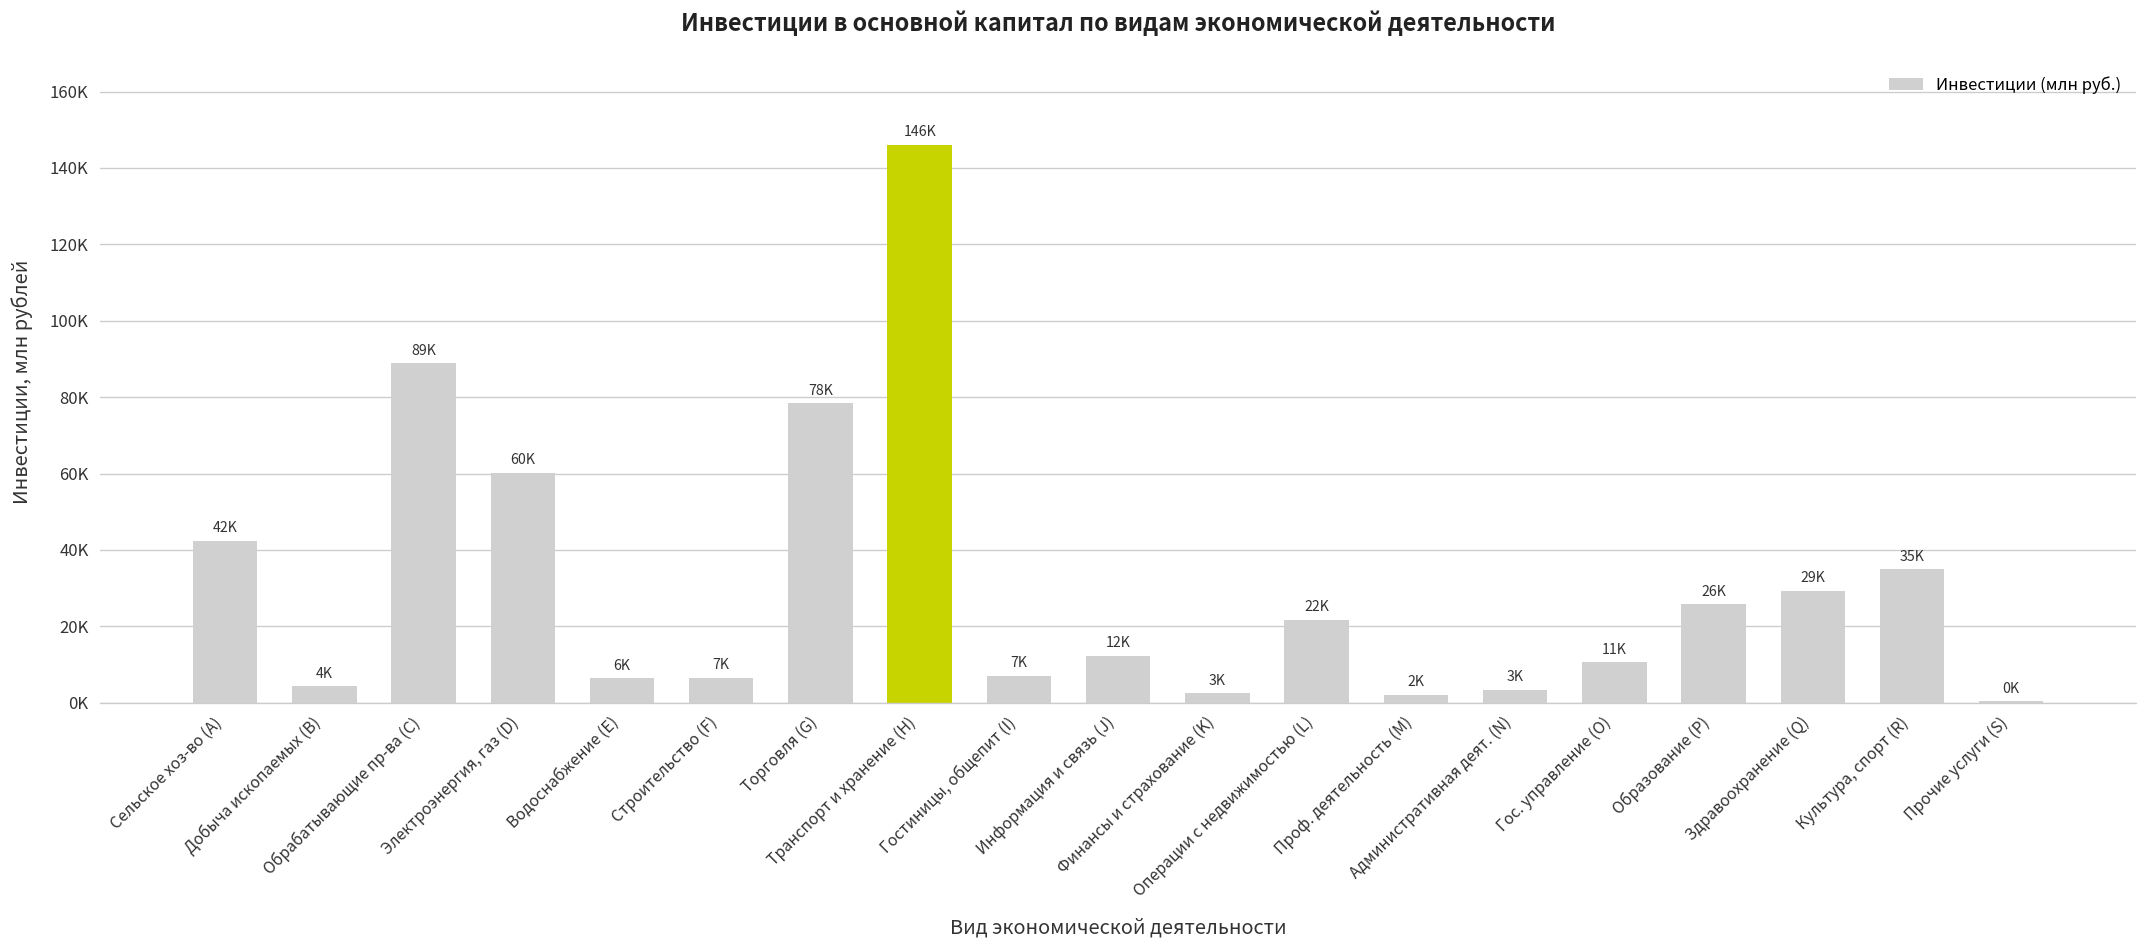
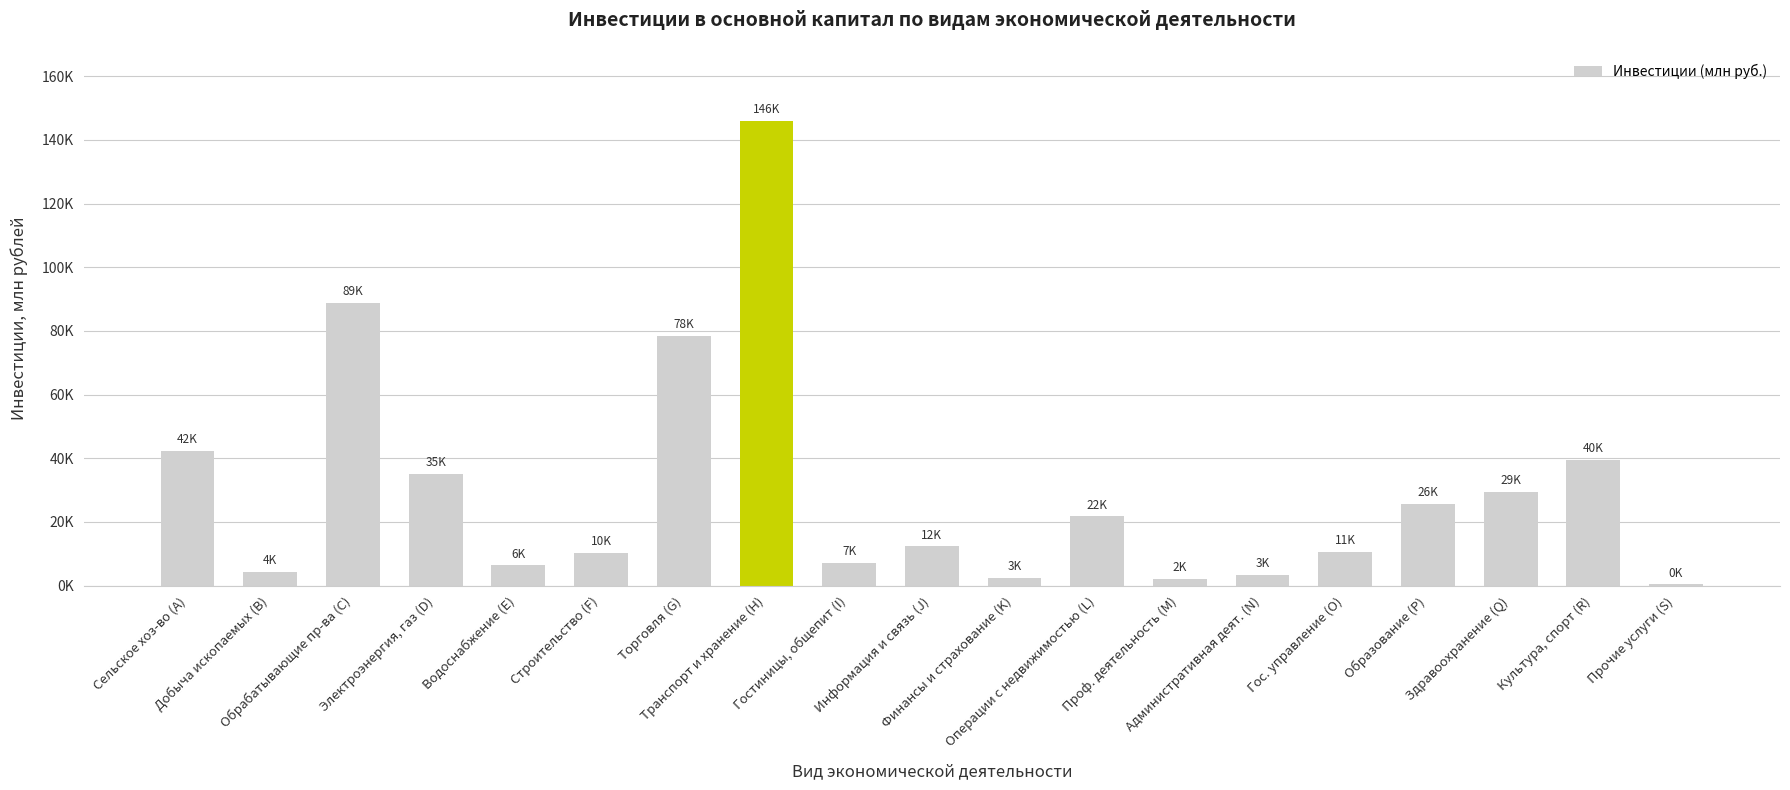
Электроэнергия, газ (D): 60K -> 35K
Строительство (F): 7K -> 10K
Культура, спорт (R): 35K -> 40K
